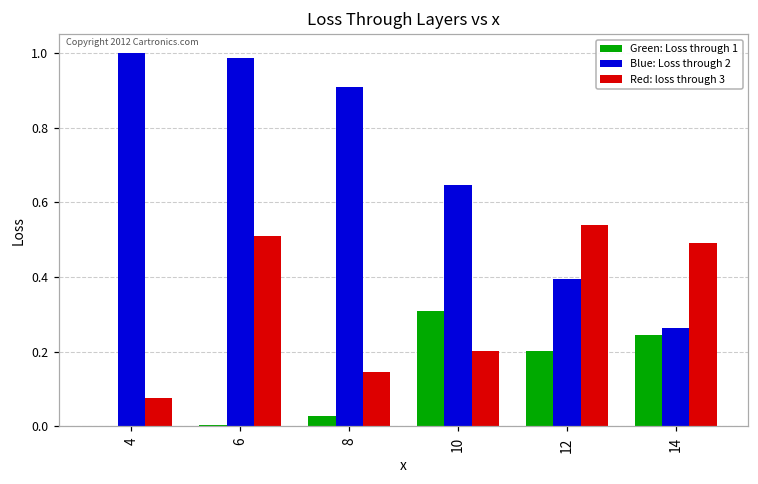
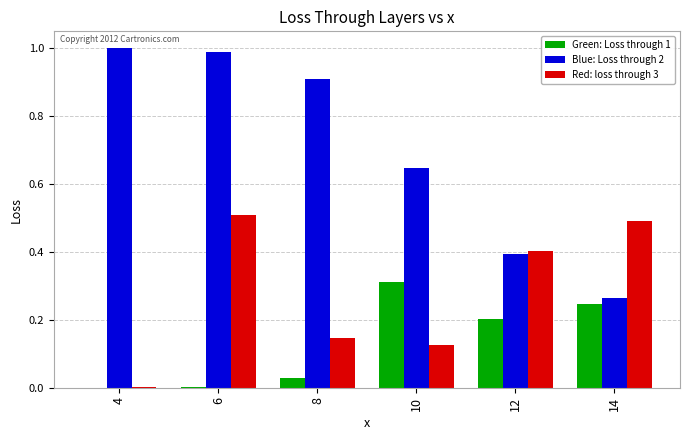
Red: loss through 3, 4: 0.08 -> 0.00
Red: loss through 3, 10: 0.20 -> 0.13
Red: loss through 3, 12: 0.54 -> 0.40
